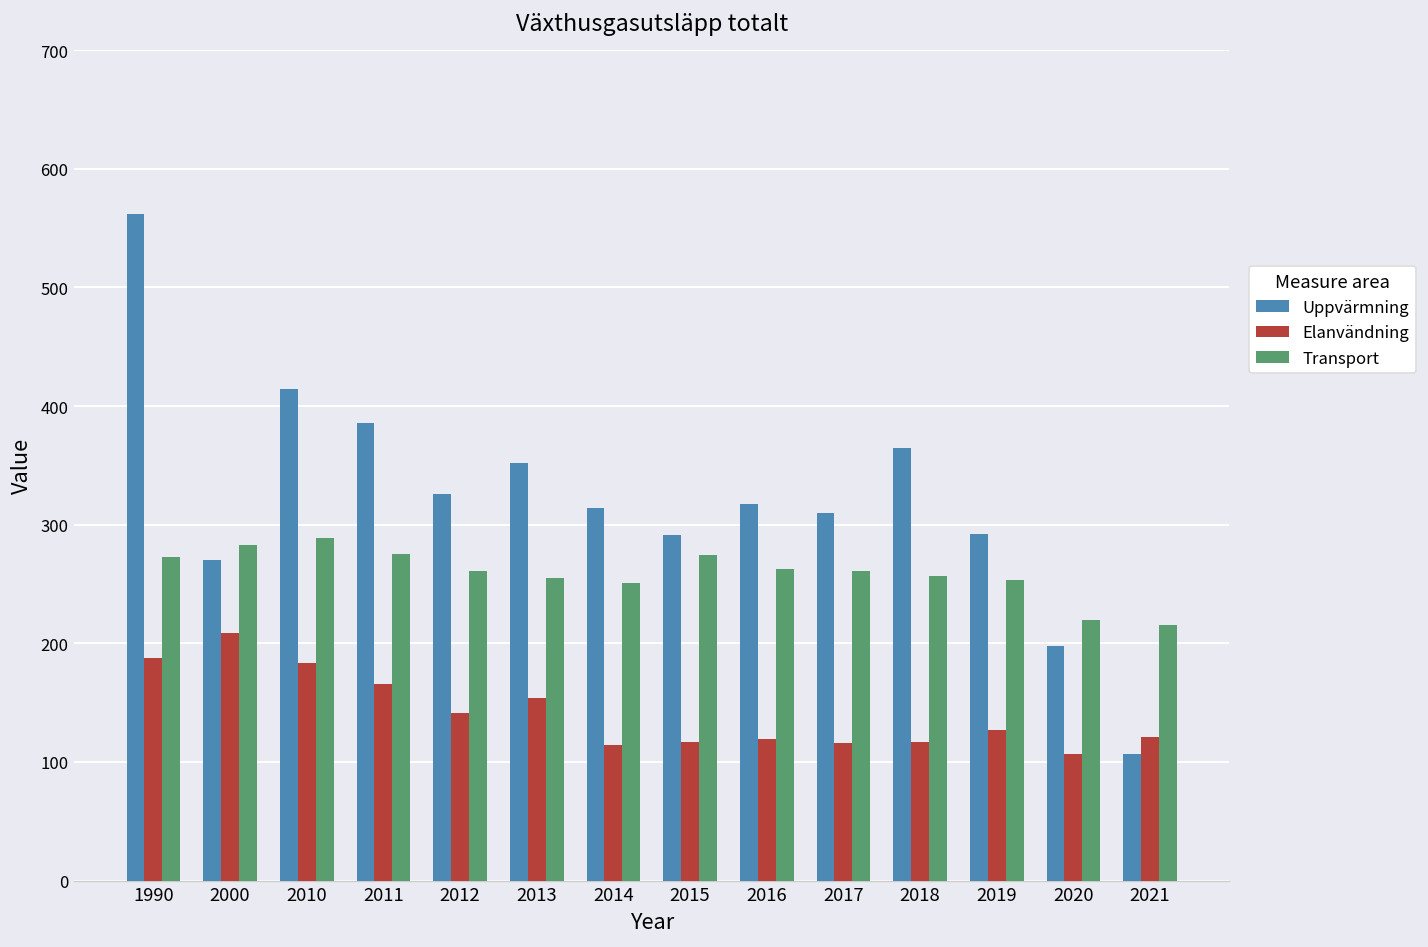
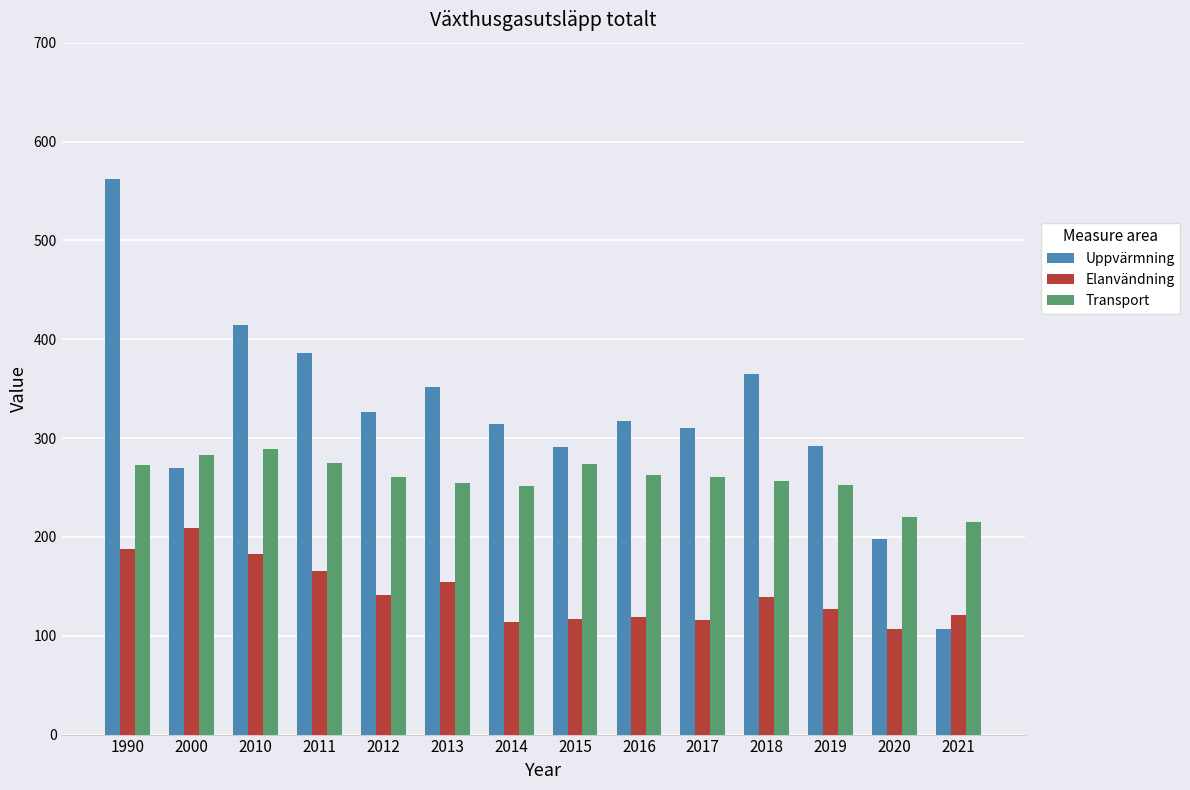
Elanvändning, 2018: 120 -> 140
